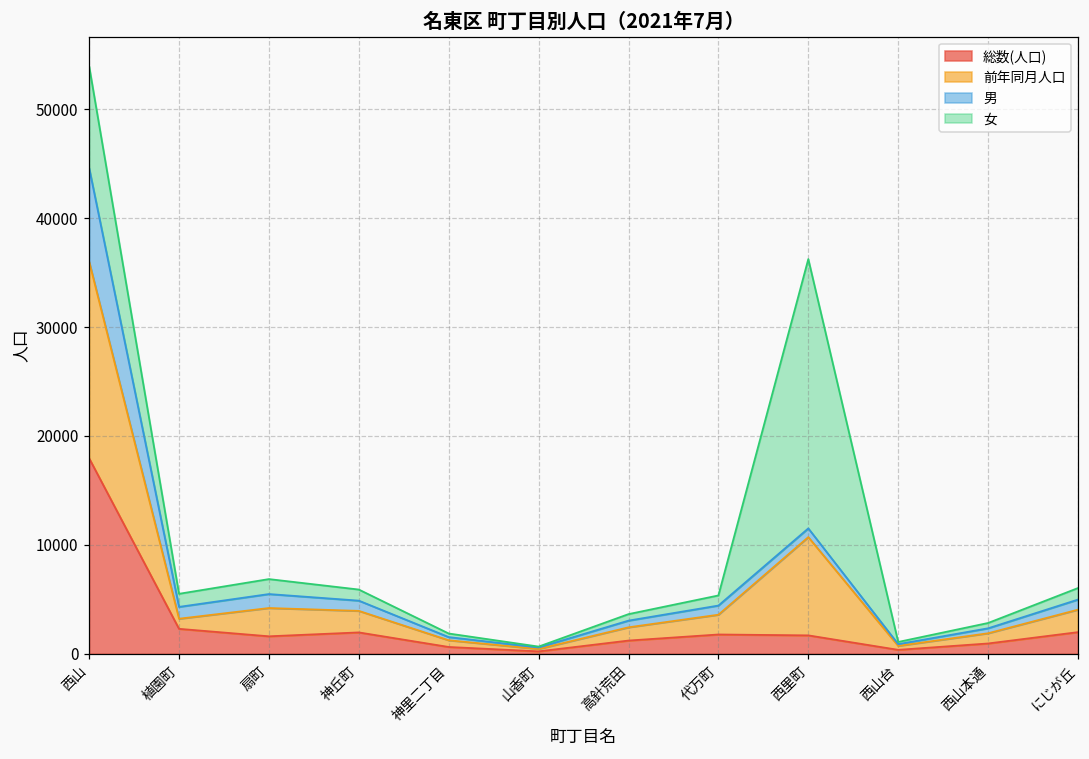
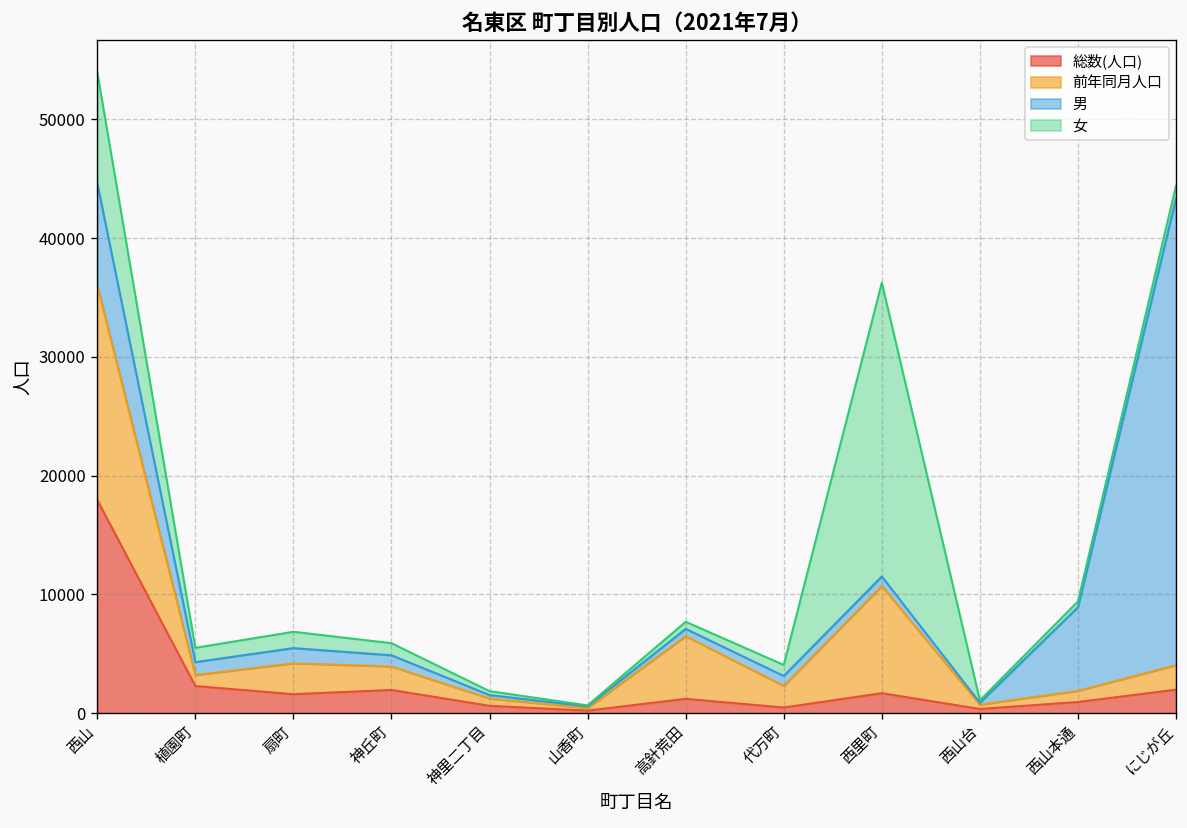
前年同月人口, 高針荒田: 1000 -> 5000
総数(人口), 代万町: 2000 -> 0
男, 西山本通: 0 -> 7000
男, にじが丘: 1000 -> 39000
